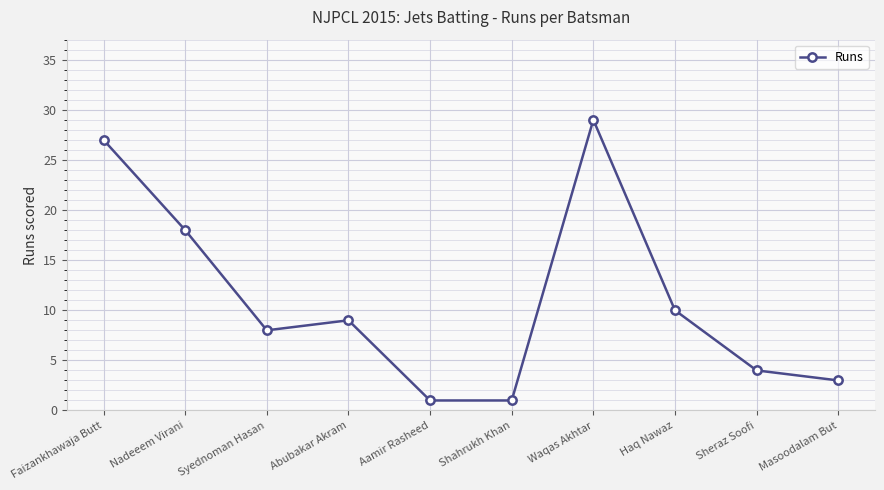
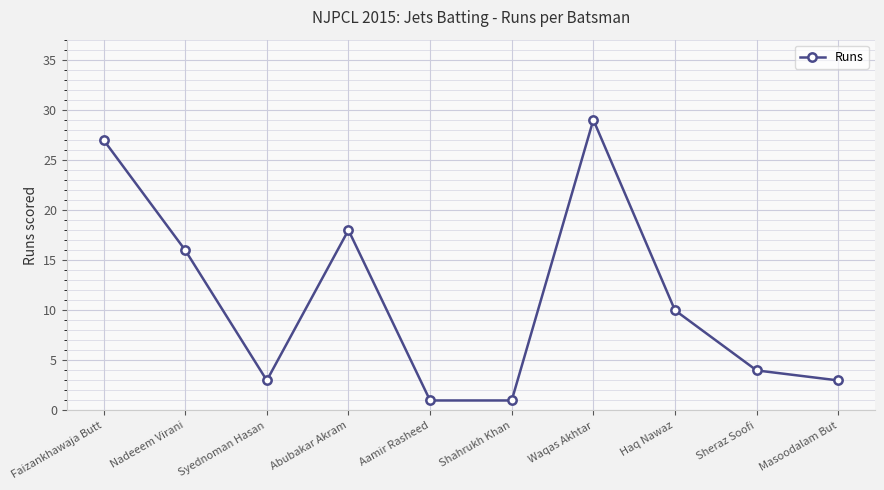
Nadeeem Virani: 18 -> 16
Syednoman Hasan: 8 -> 3
Abubakar Akram: 9 -> 18
